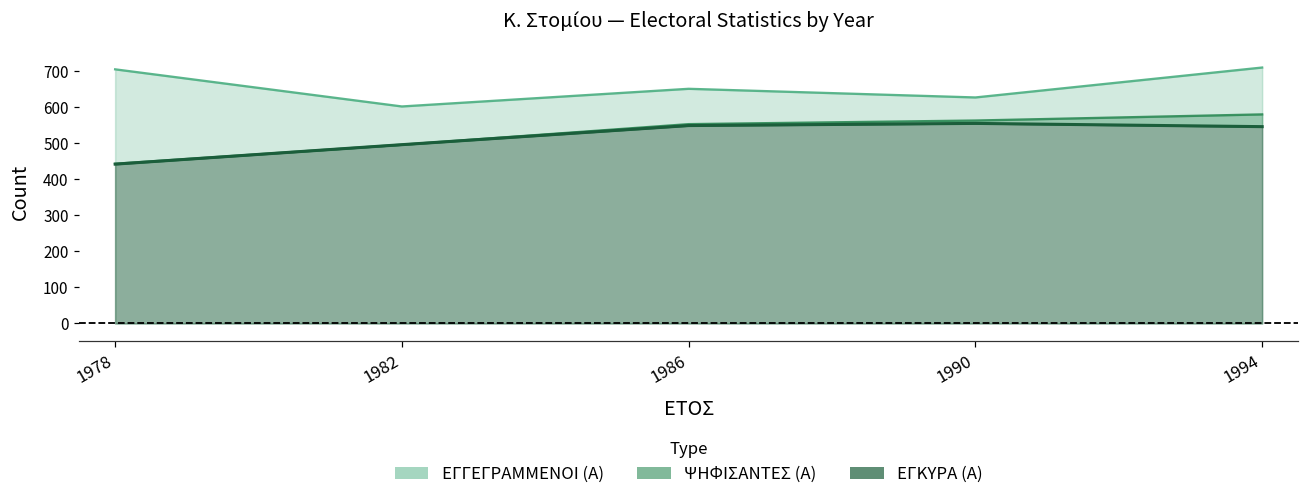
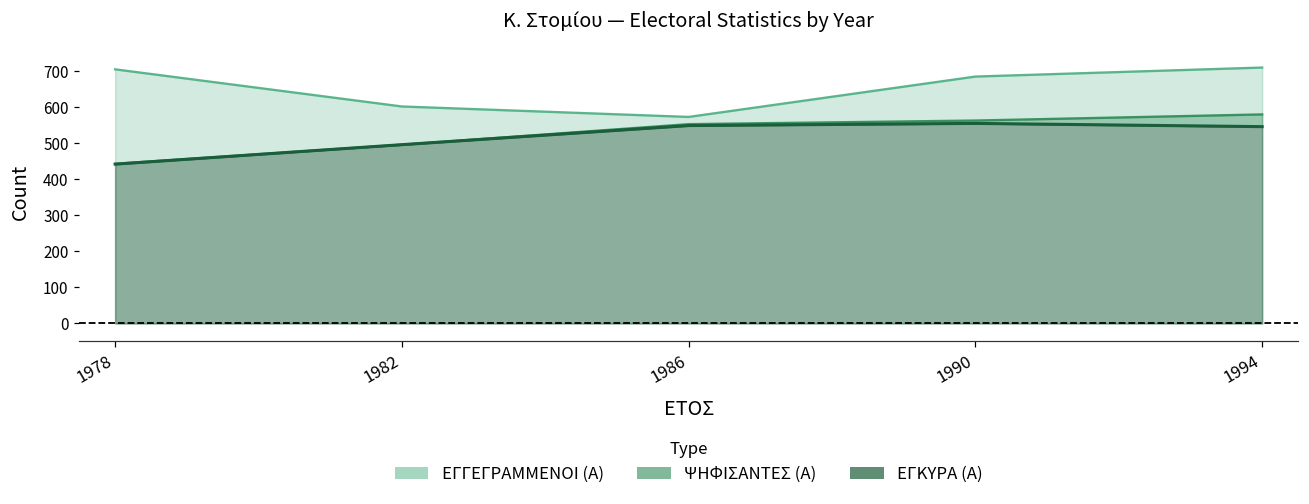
ΕΓΓΕΓΡΑΜΜΕΝΟΙ (Α), 1986: 650 -> 570
ΕΓΓΕΓΡΑΜΜΕΝΟΙ (Α), 1990: 630 -> 690
